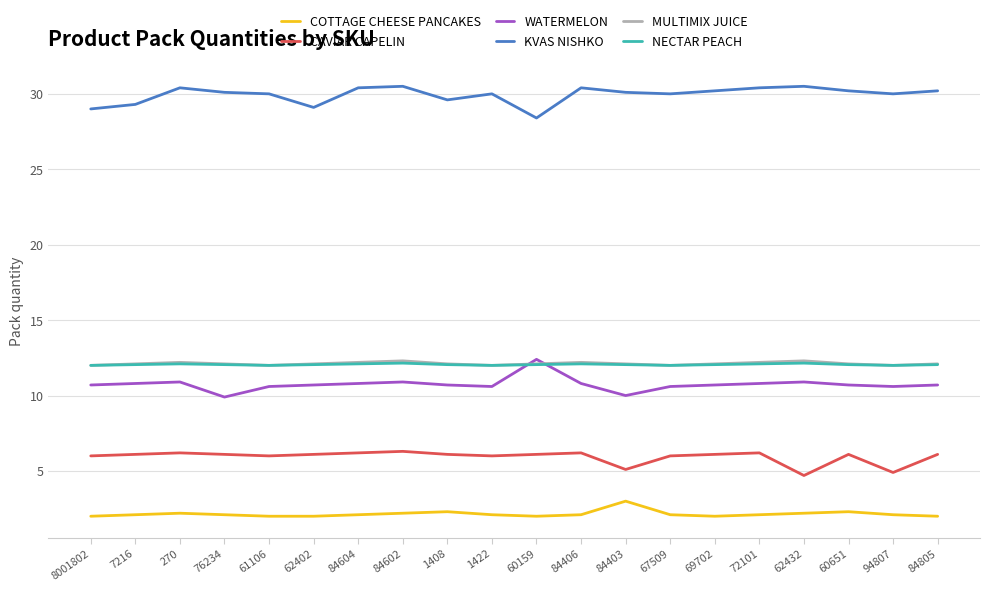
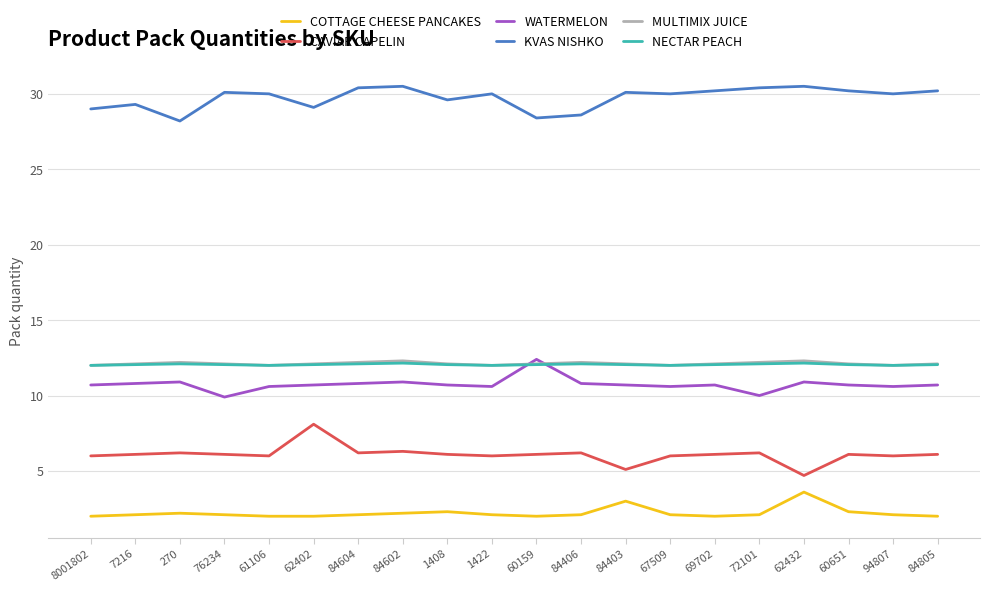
KVAS NISHKO, 270: 30.4 -> 28.2
CAVIAR CAPELIN, 62402: 6.1 -> 8.1
KVAS NISHKO, 84406: 30.4 -> 28.6
WATERMELON, 84403: 10.0 -> 10.7
WATERMELON, 72101: 10.8 -> 10.0
COTTAGE CHEESE PANCAKES, 62432: 2.2 -> 3.6
CAVIAR CAPELIN, 94807: 4.9 -> 6.0
